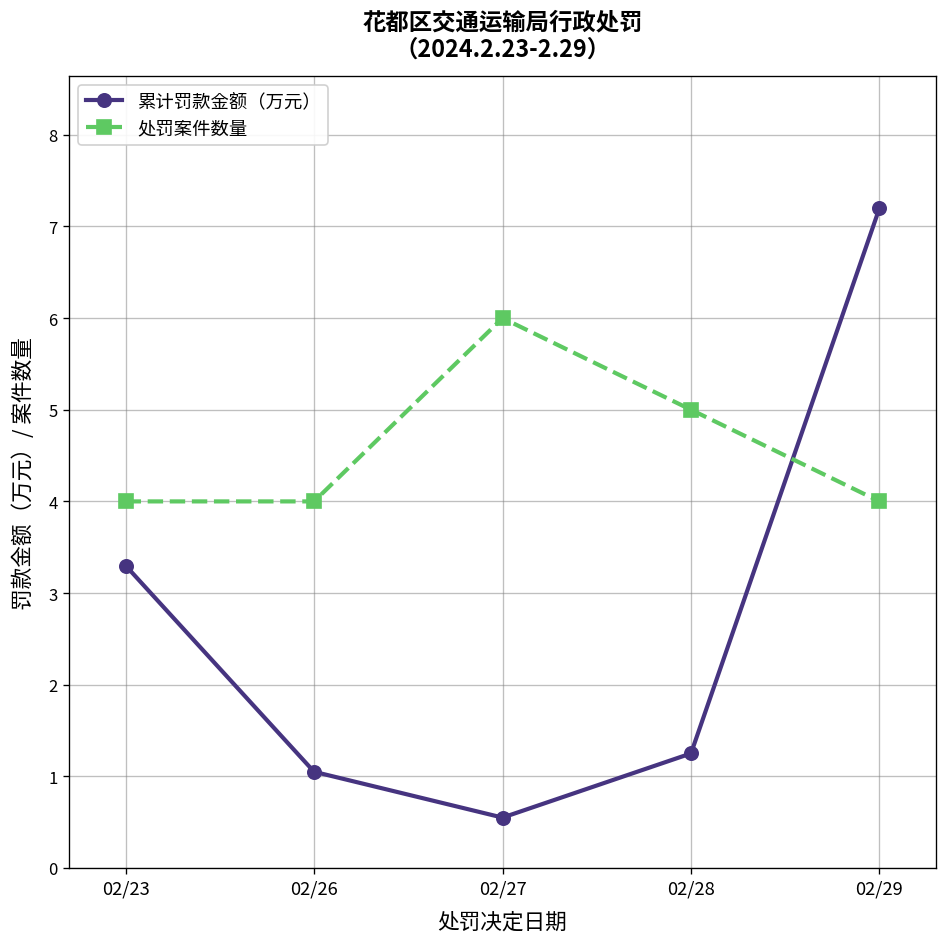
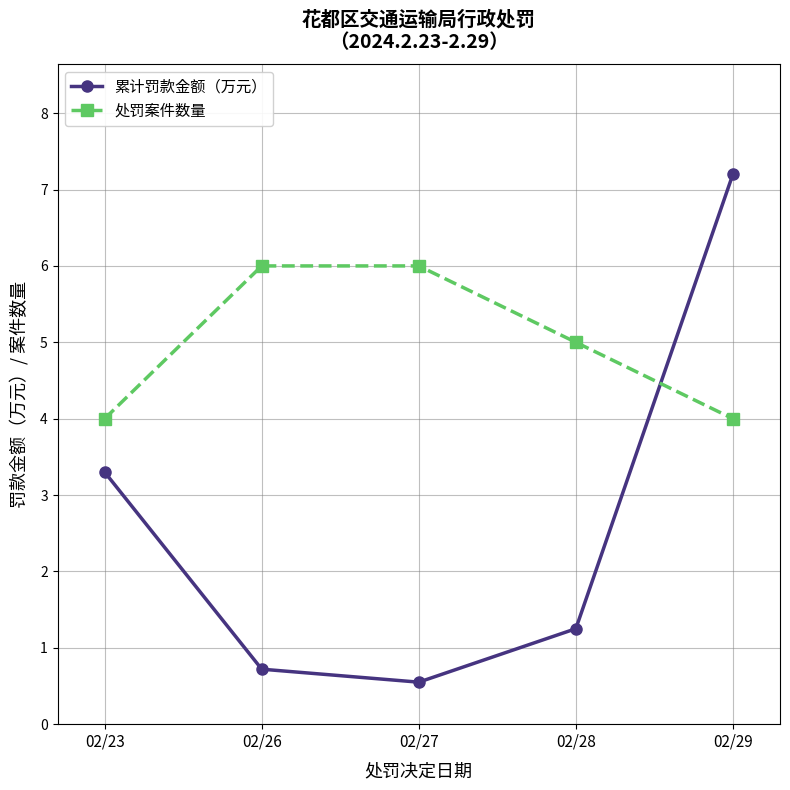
累计罚款金额（万元）, 02/26: 1.1 -> 0.7
处罚案件数量, 02/26: 4 -> 6
